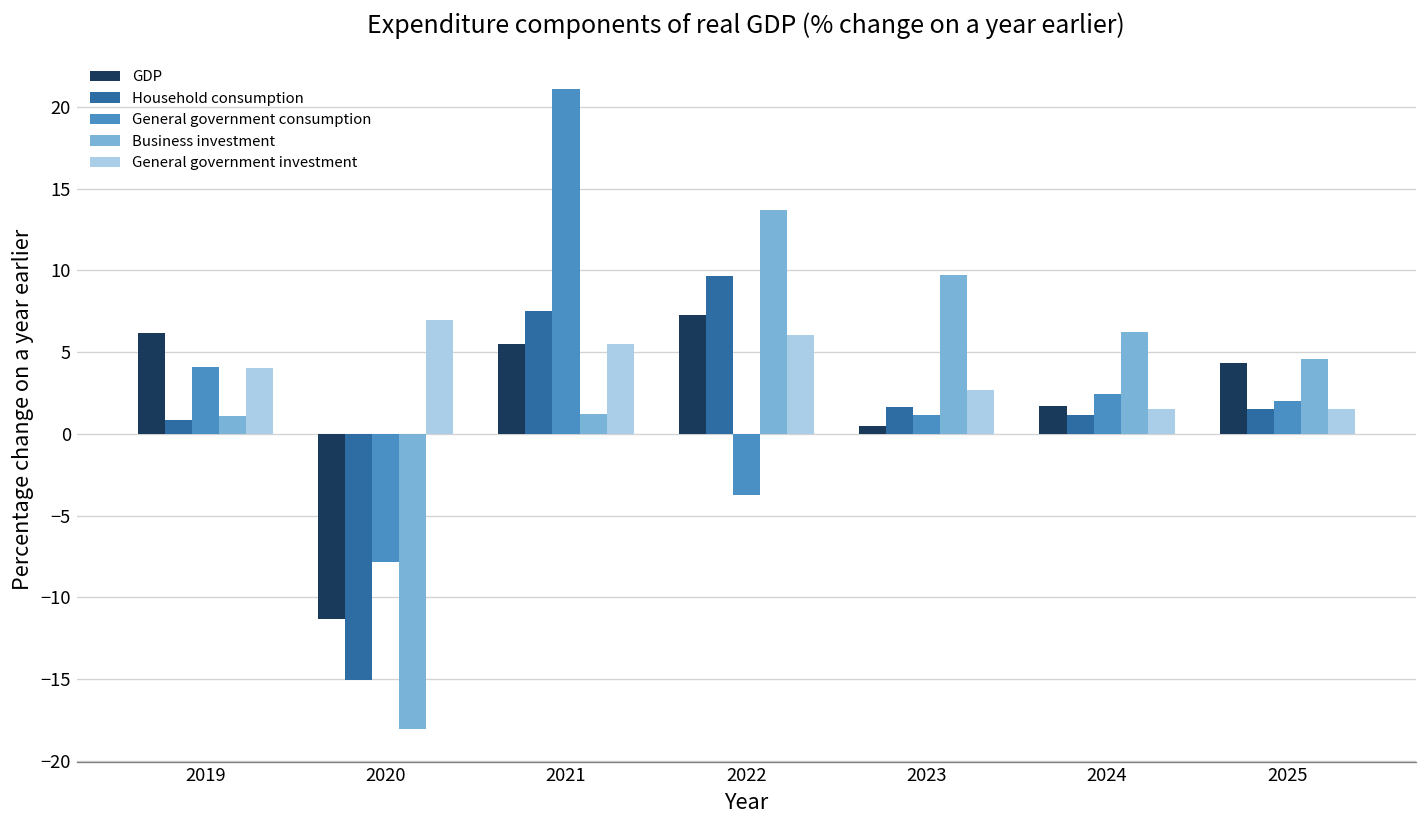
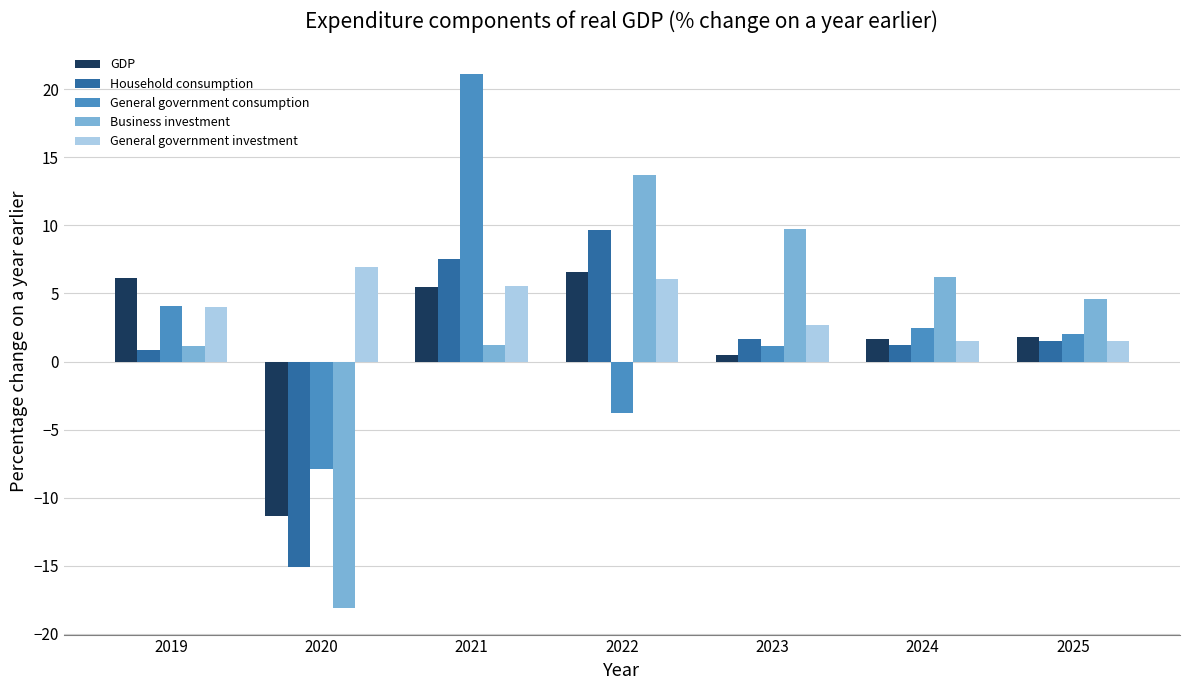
GDP, 2022: 7.2 -> 6.6
GDP, 2025: 4.4 -> 1.8
